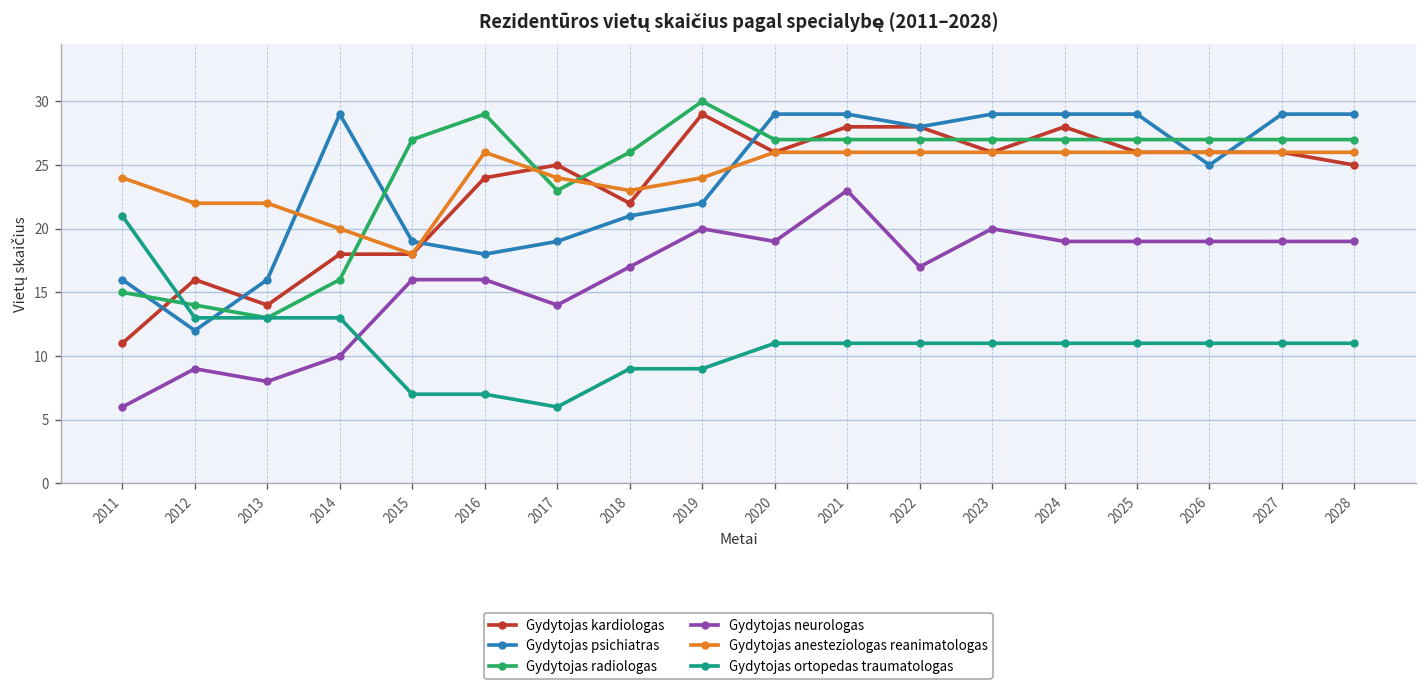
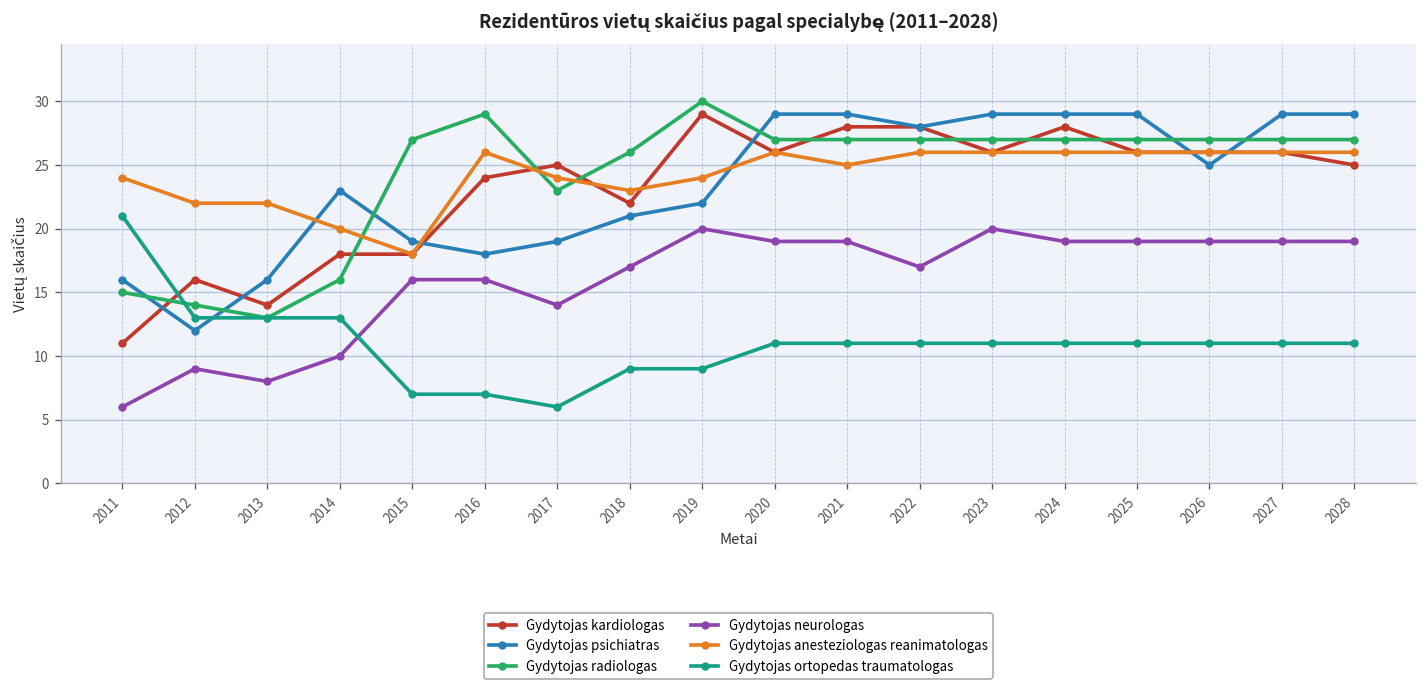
Gydytojas psichiatras, 2014: 29 -> 23
Gydytojas neurologas, 2021: 23 -> 19
Gydytojas anesteziologas reanimatologas, 2021: 26 -> 25
